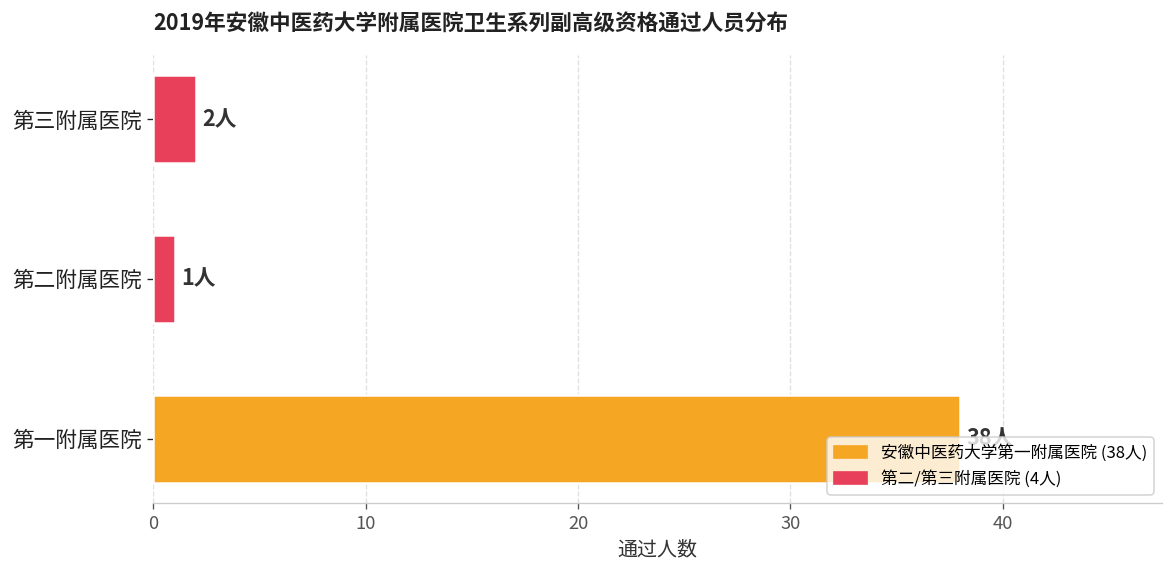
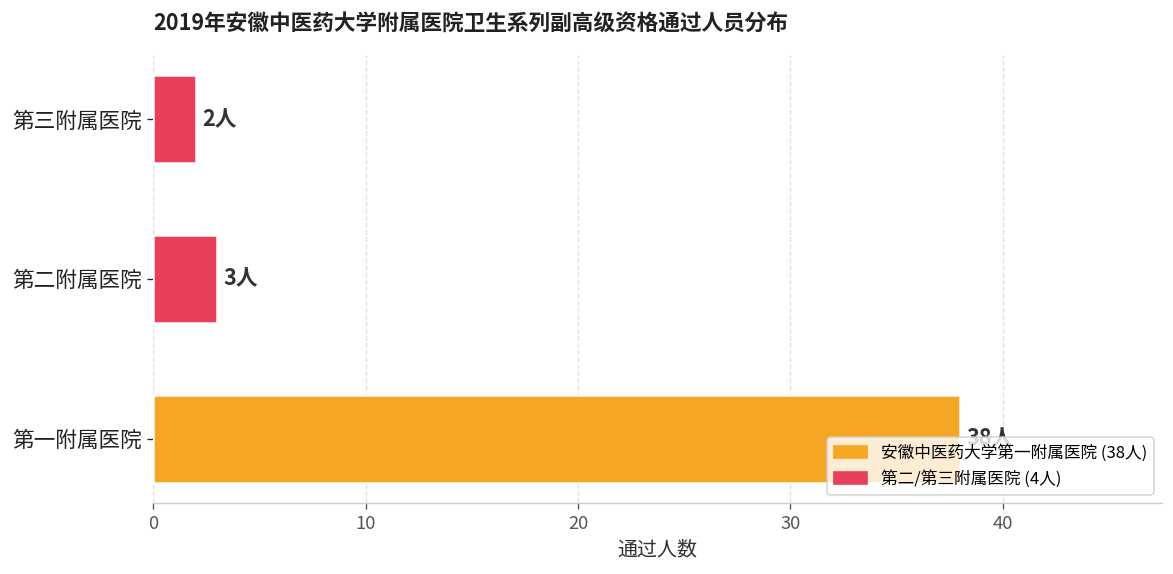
第二附属医院: 1人 -> 3人
